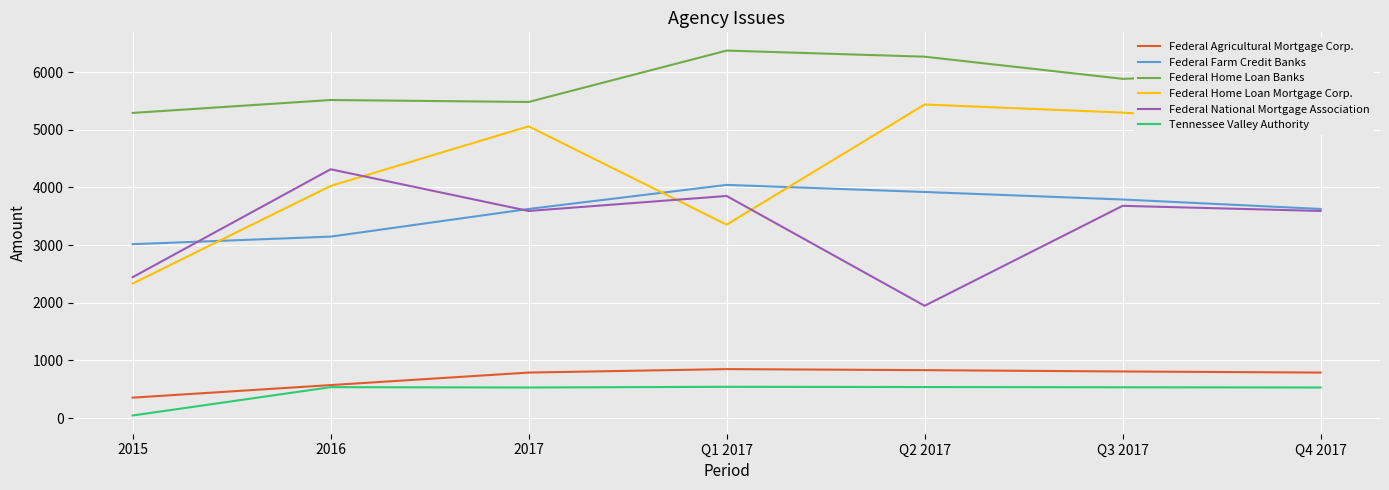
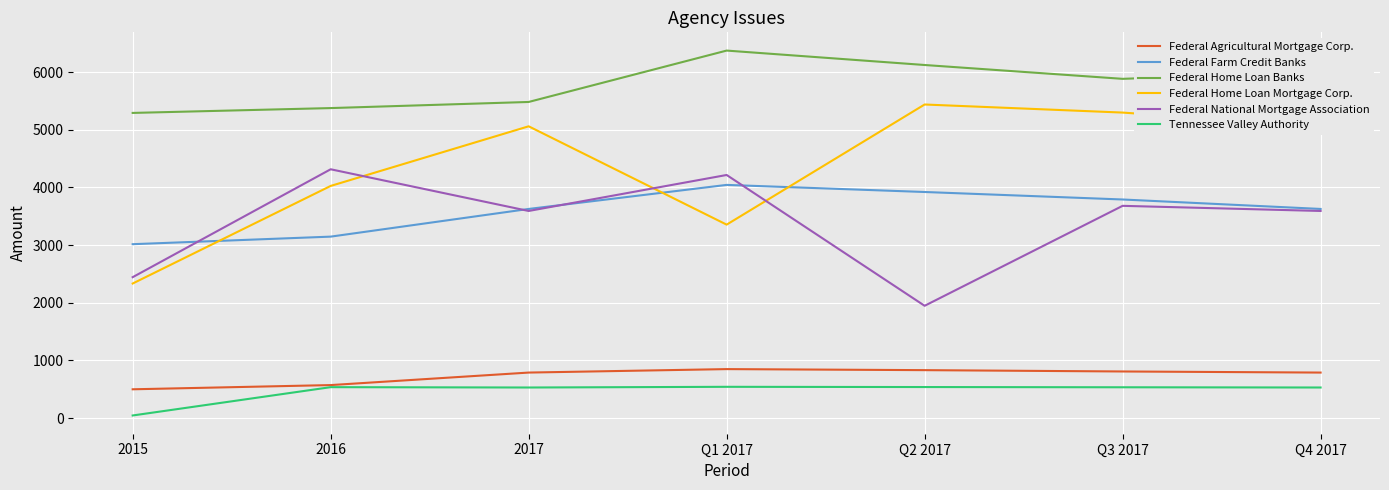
Federal Agricultural Mortgage Corp., 2015: 400 -> 500
Federal Home Loan Banks, 2016: 5500 -> 5400
Federal National Mortgage Association, Q1 2017: 3900 -> 4200
Federal Home Loan Banks, Q2 2017: 6300 -> 6100
